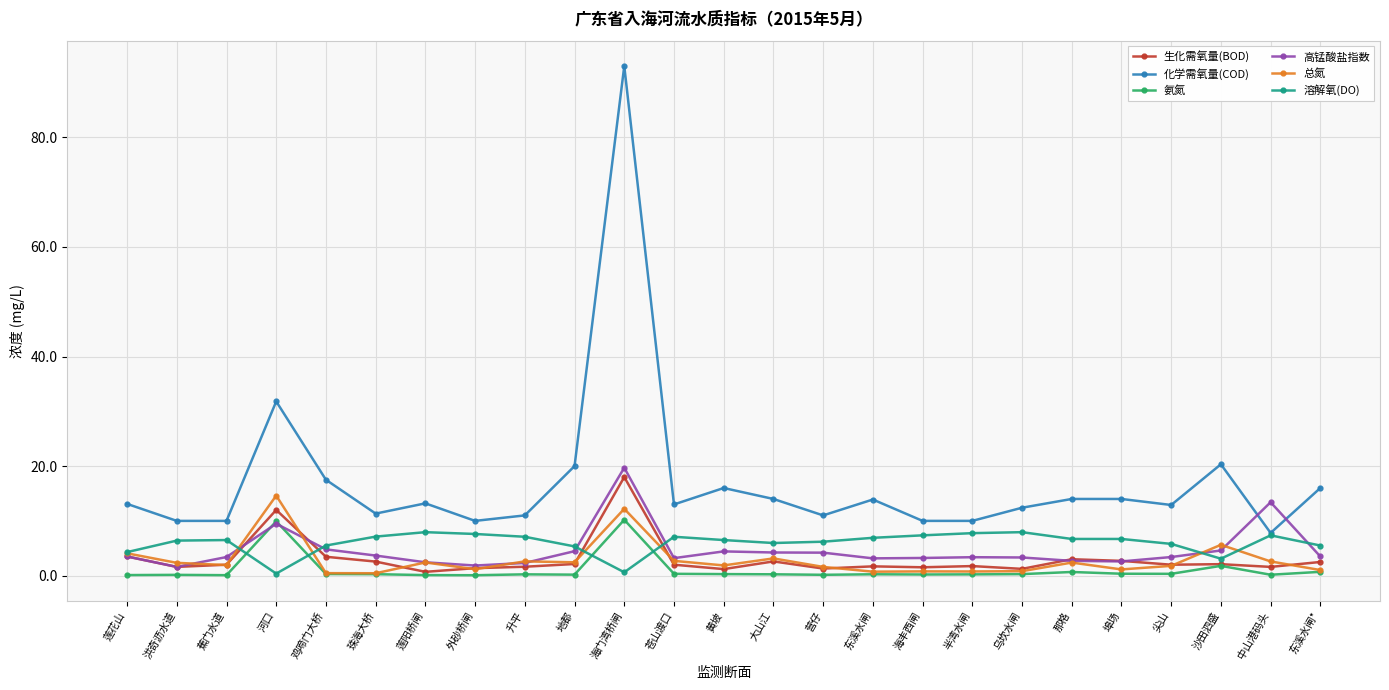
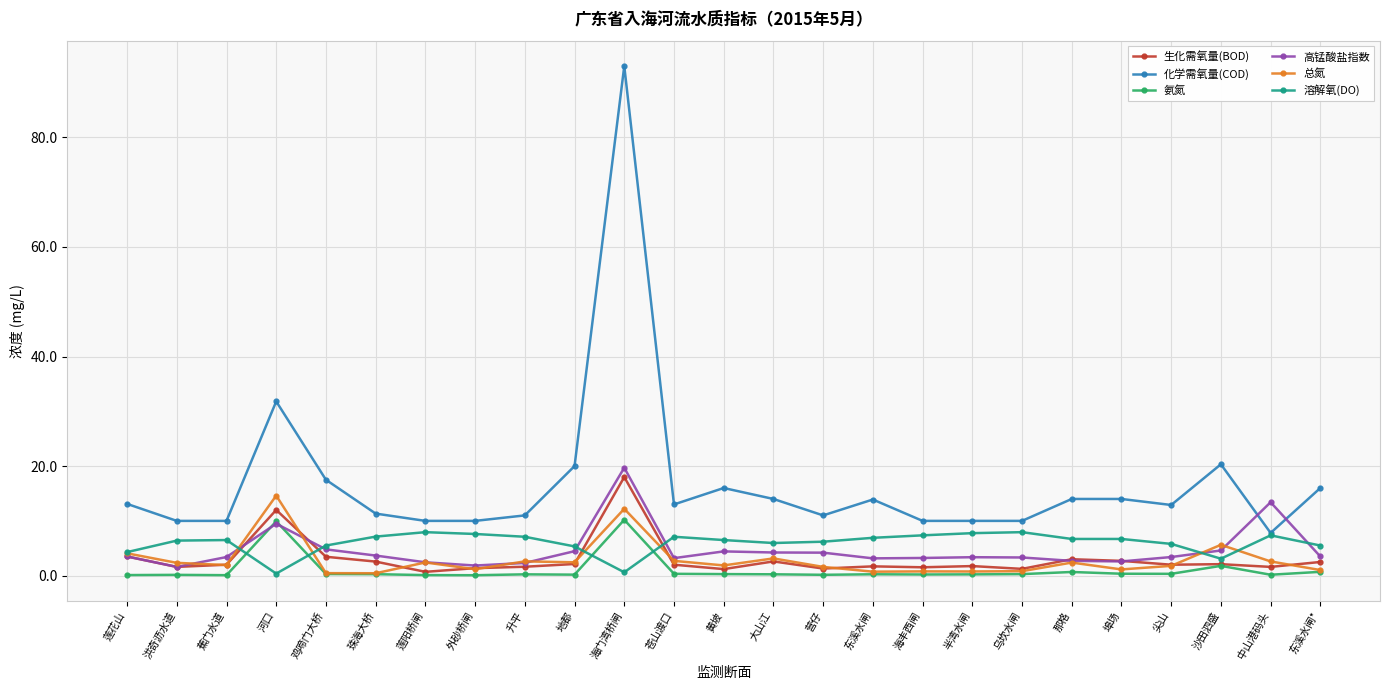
化学需氧量(COD), 莲阳桥闸: 13 -> 10
化学需氧量(COD), 乌坎水闸: 12 -> 10
